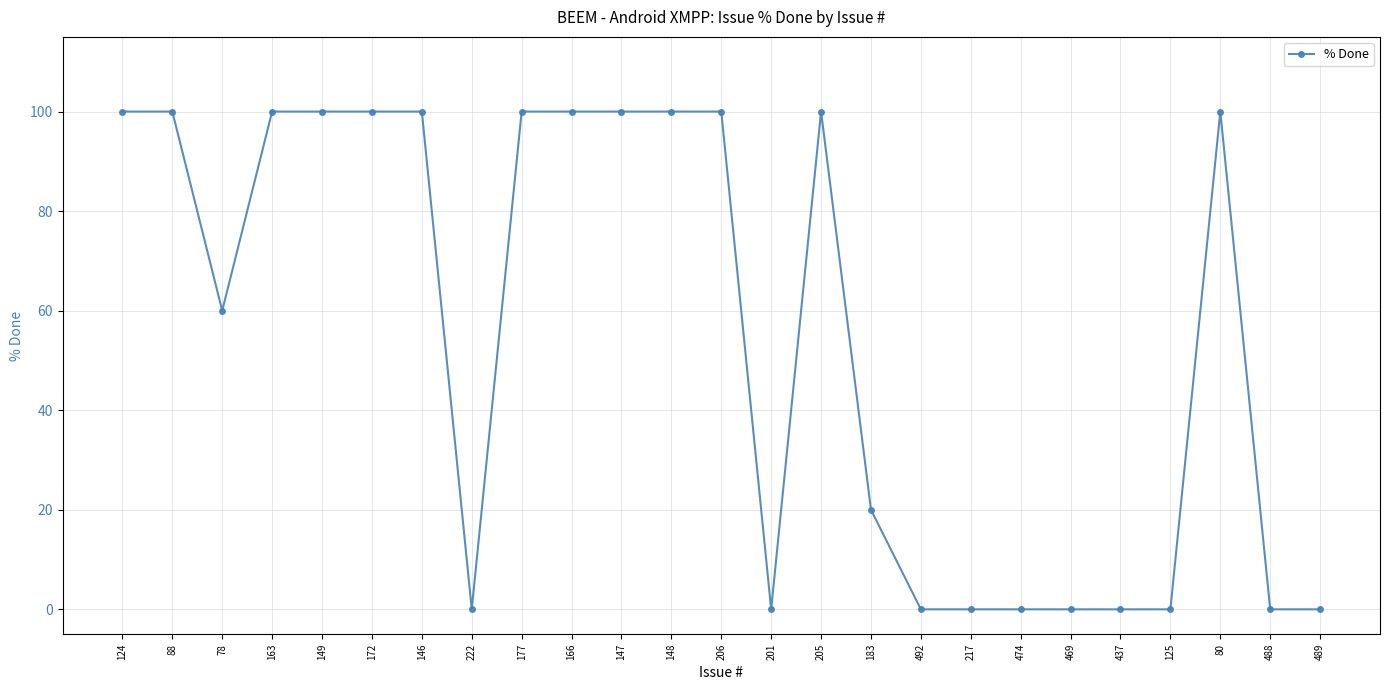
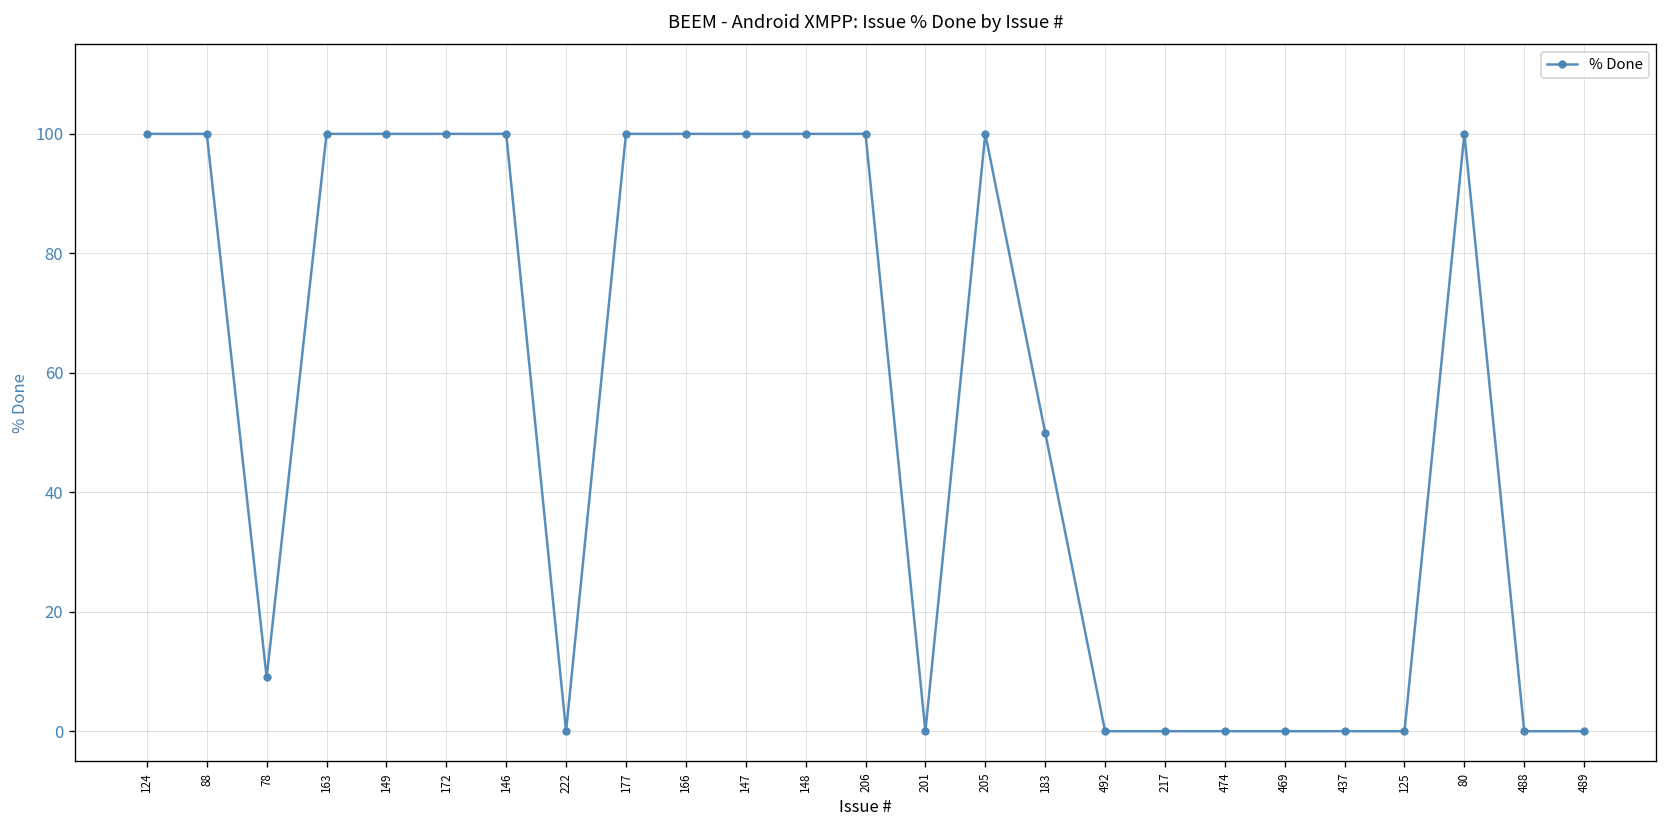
78: 60 -> 9
183: 20 -> 50
